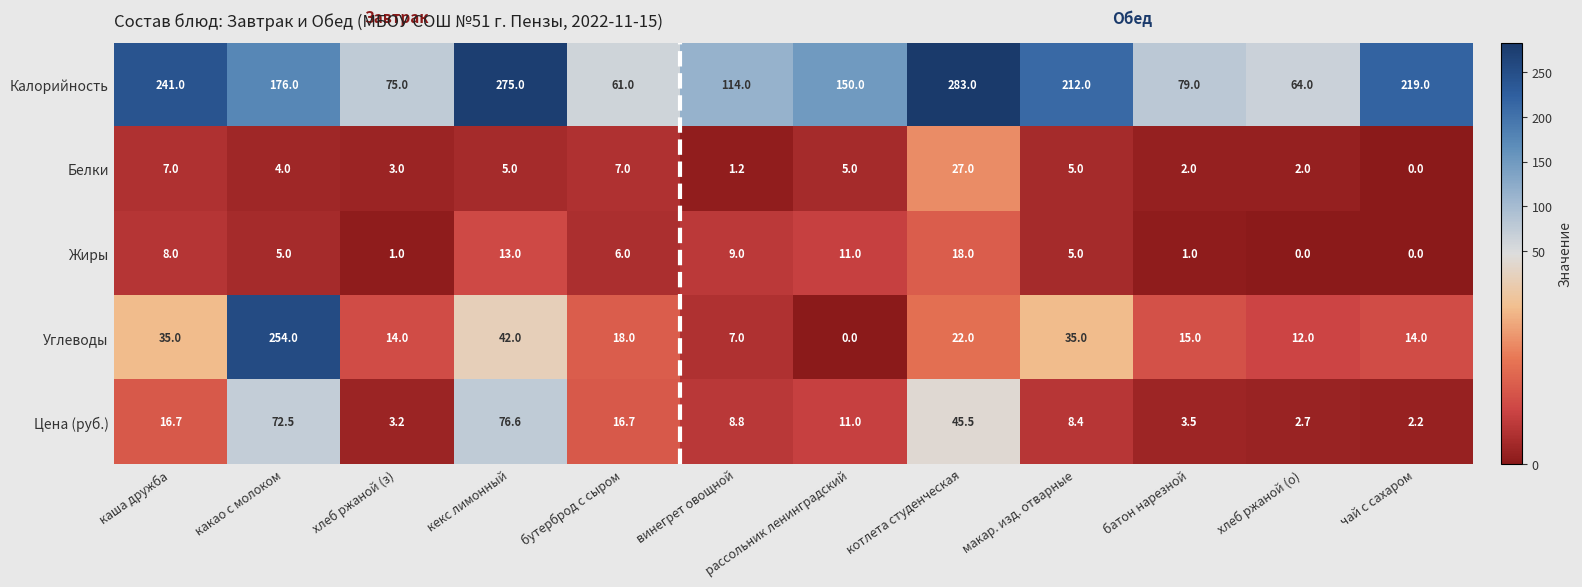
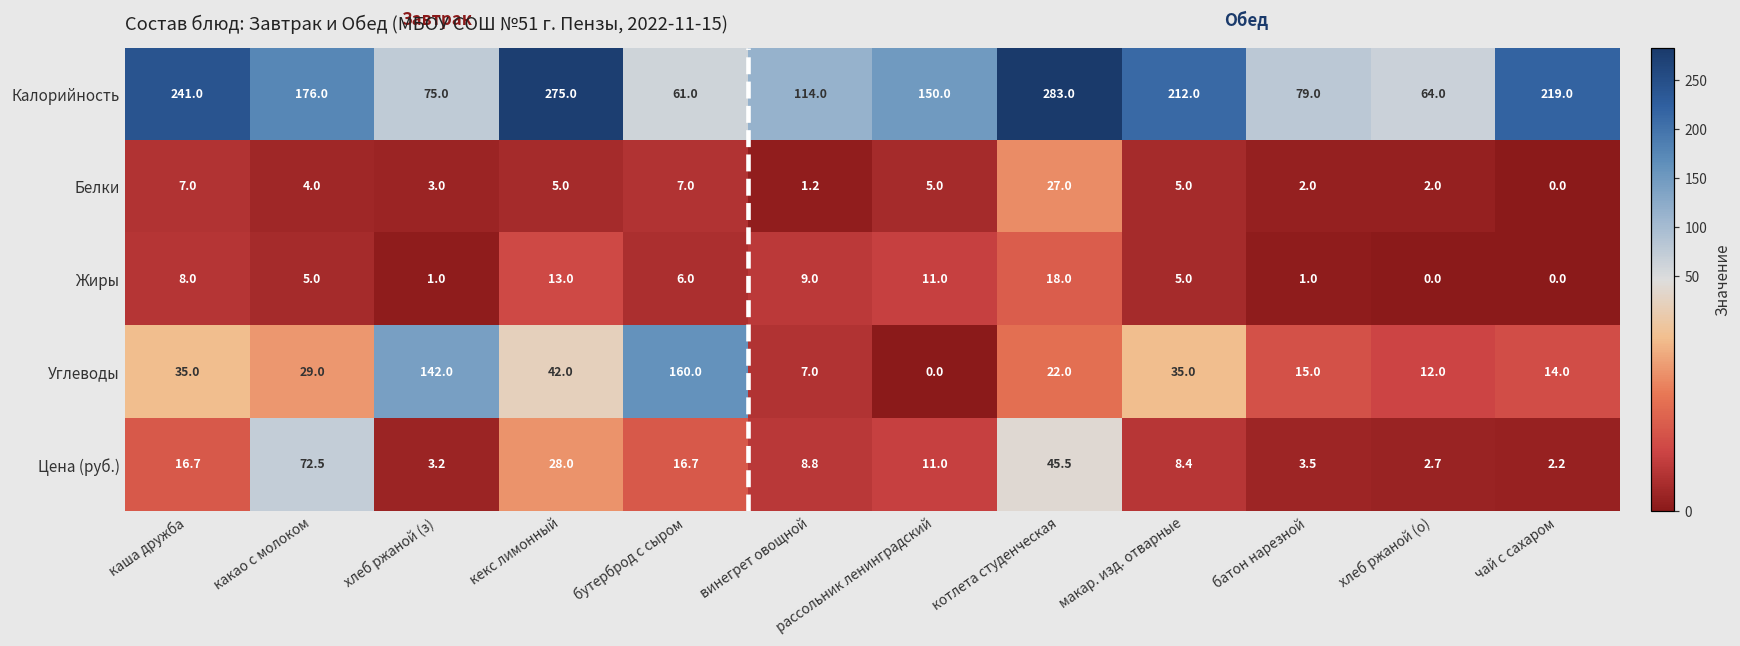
Углеводы, какао с молоком: 254.0 -> 29.0
Углеводы, хлеб ржаной (з): 14.0 -> 142.0
Углеводы, бутерброд с сыром: 18.0 -> 160.0
Цена (руб.), кекс лимонный: 76.6 -> 28.0
